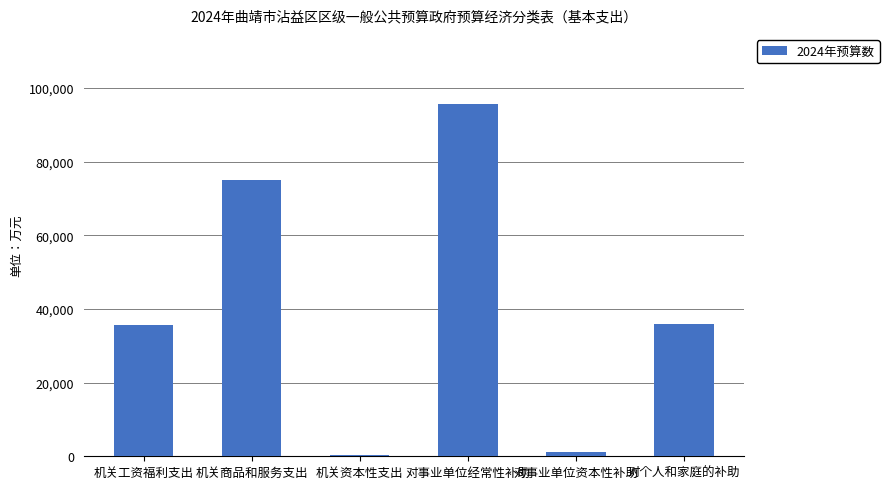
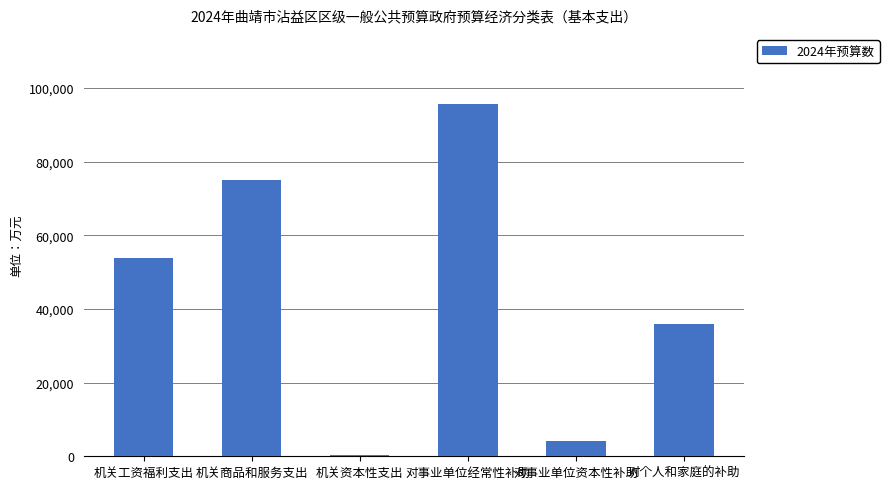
机关工资福利支出: 36,000 -> 54,000
对事业单位资本性补助: 1,000 -> 4,000
